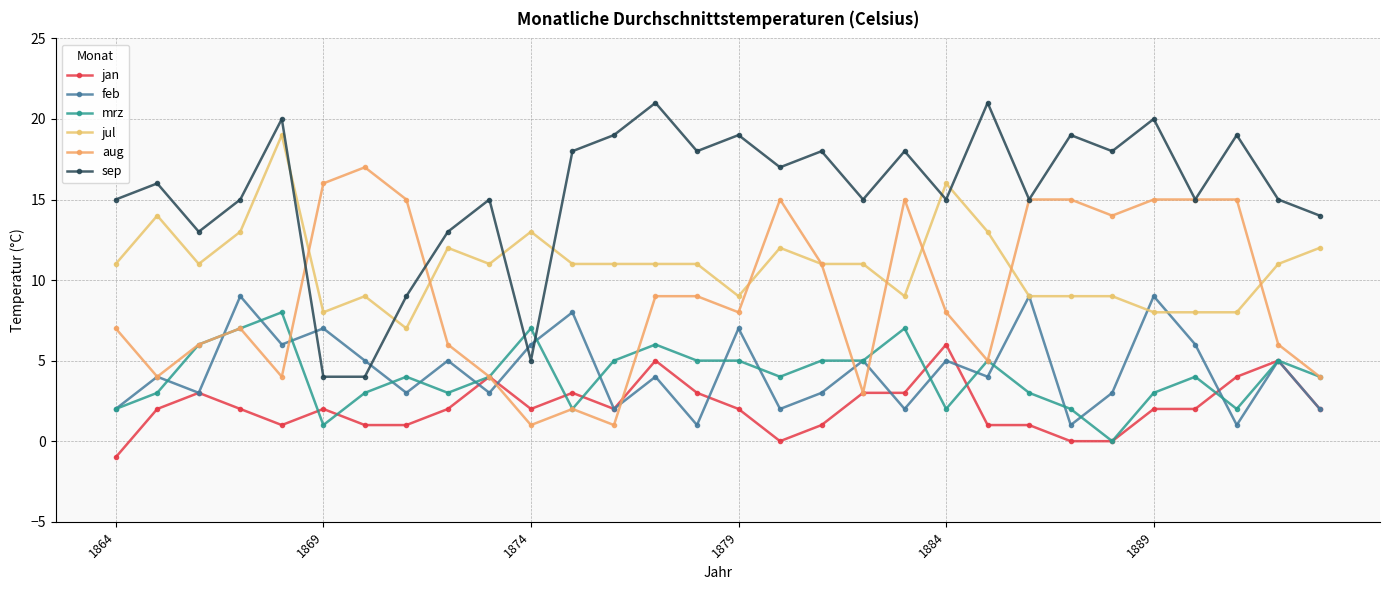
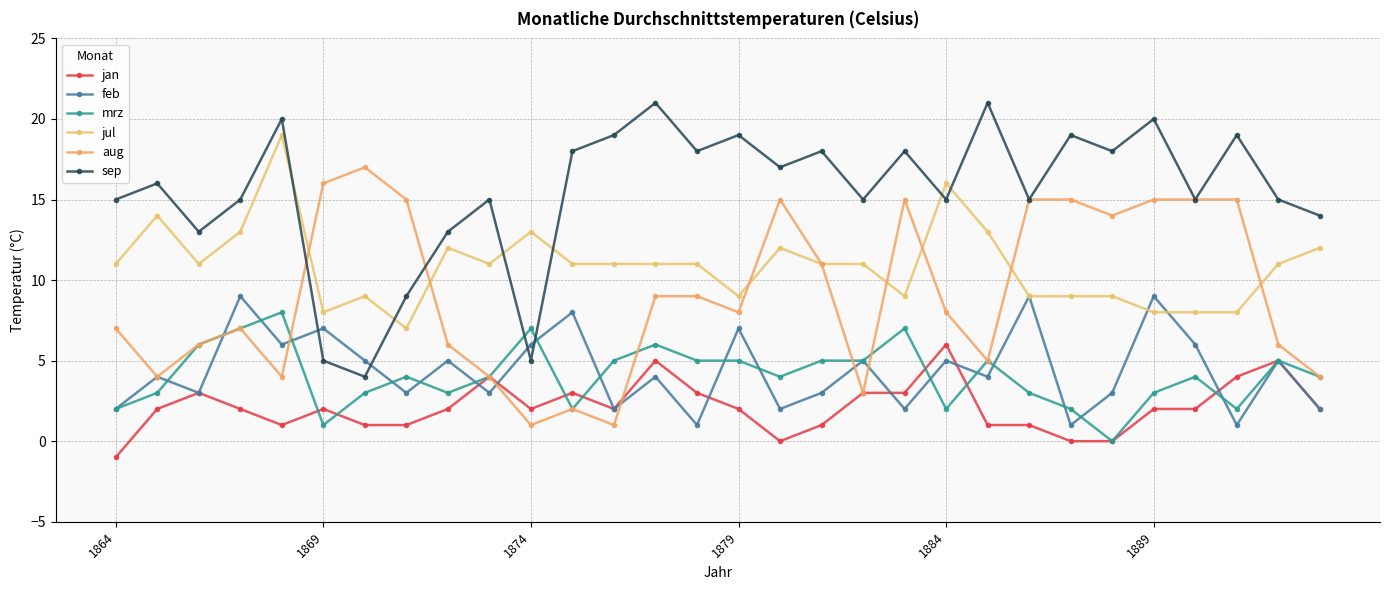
sep, 1869: 4 -> 5
